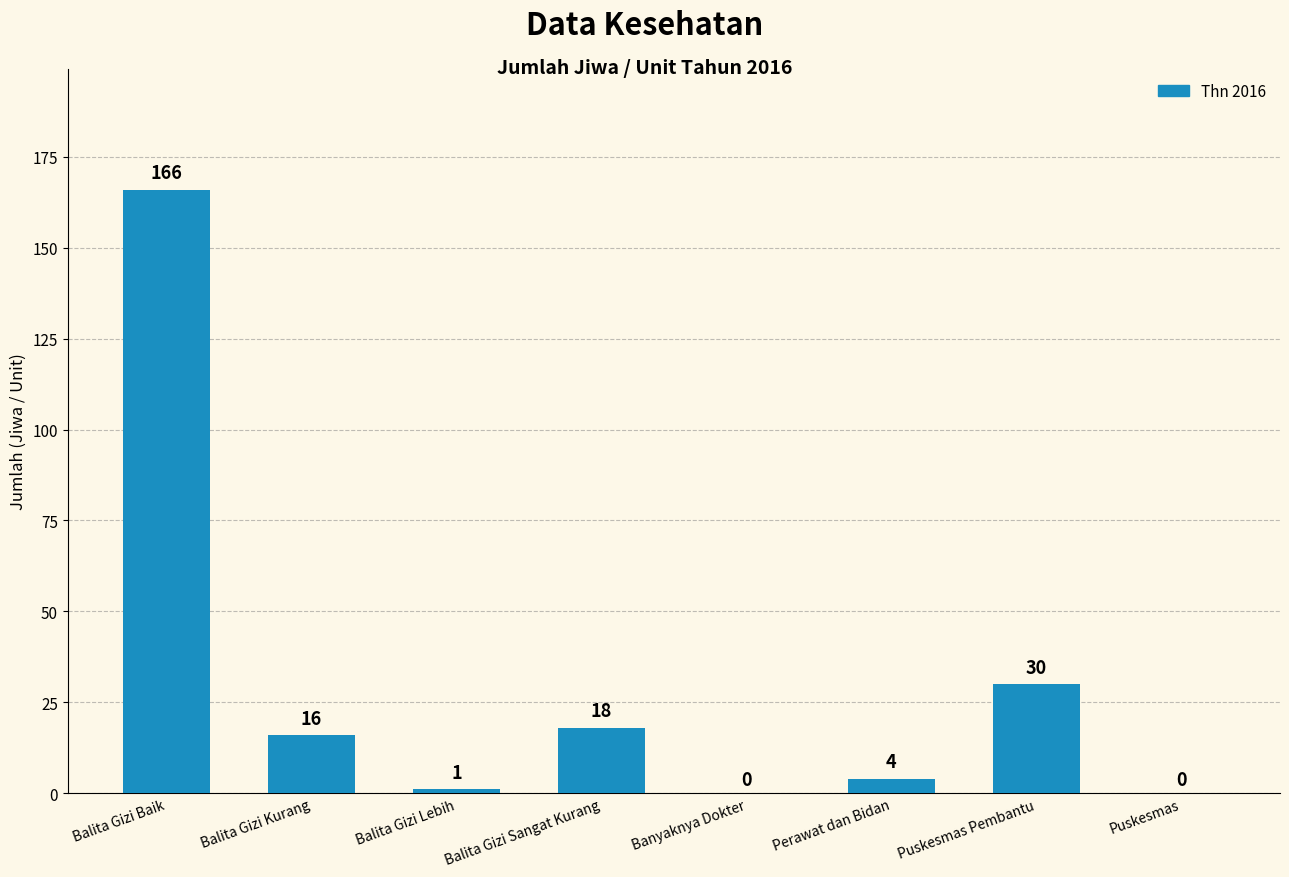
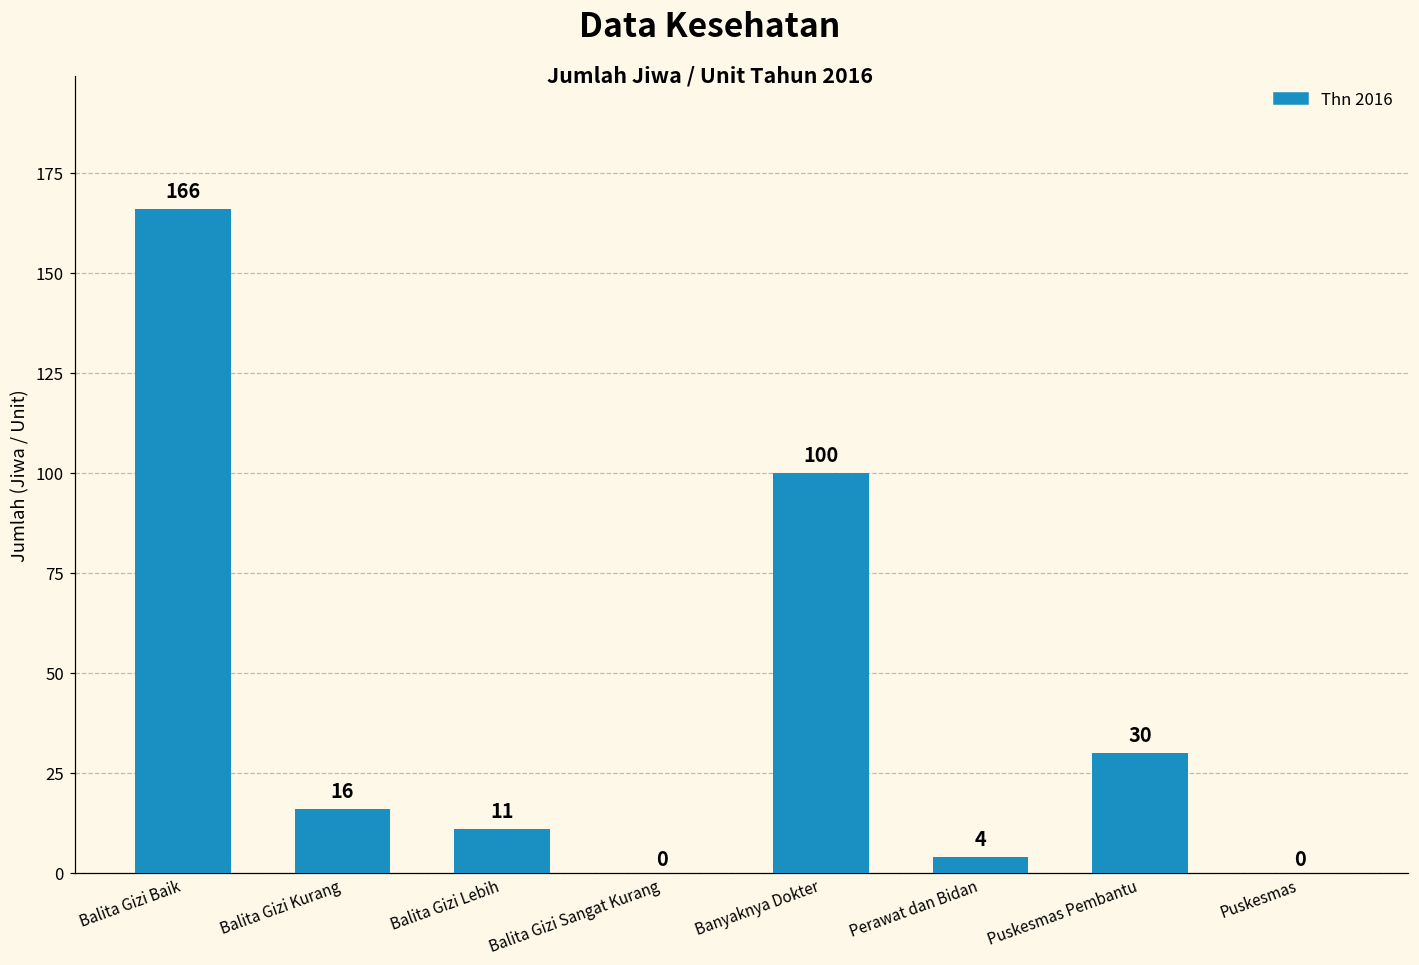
Balita Gizi Lebih: 1 -> 11
Balita Gizi Sangat Kurang: 18 -> 0
Banyaknya Dokter: 0 -> 100
